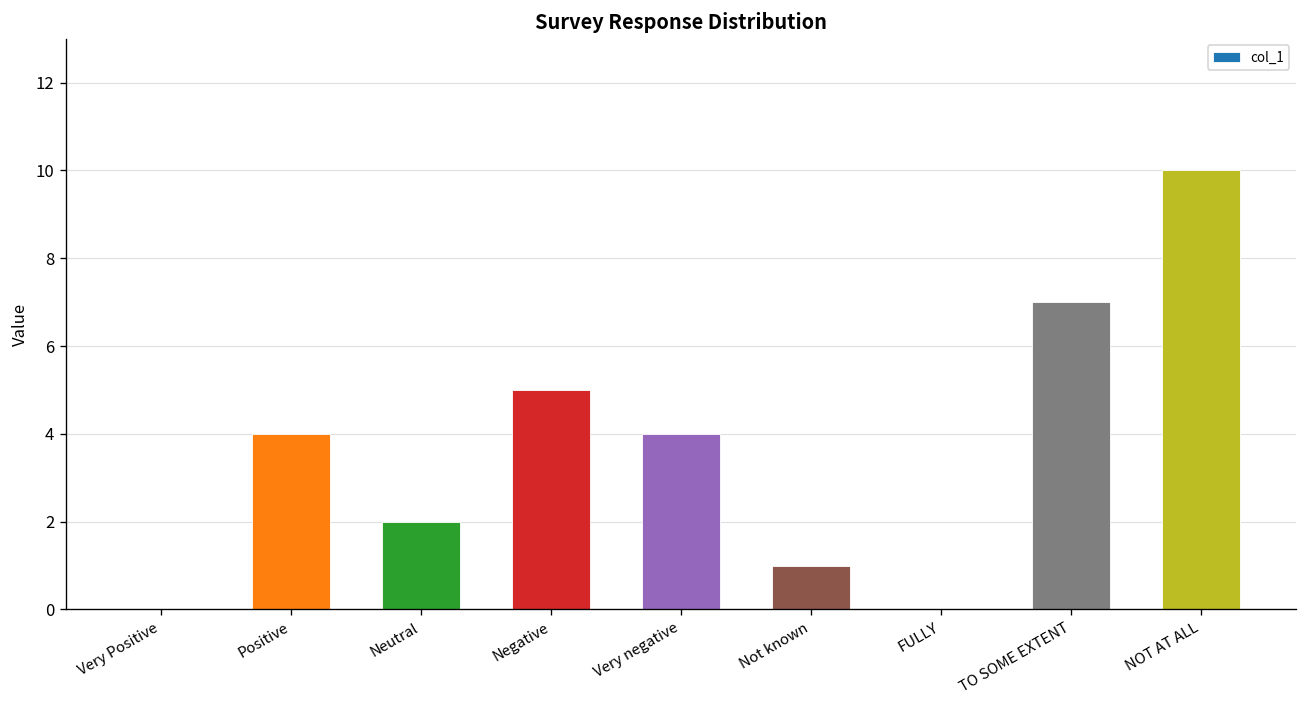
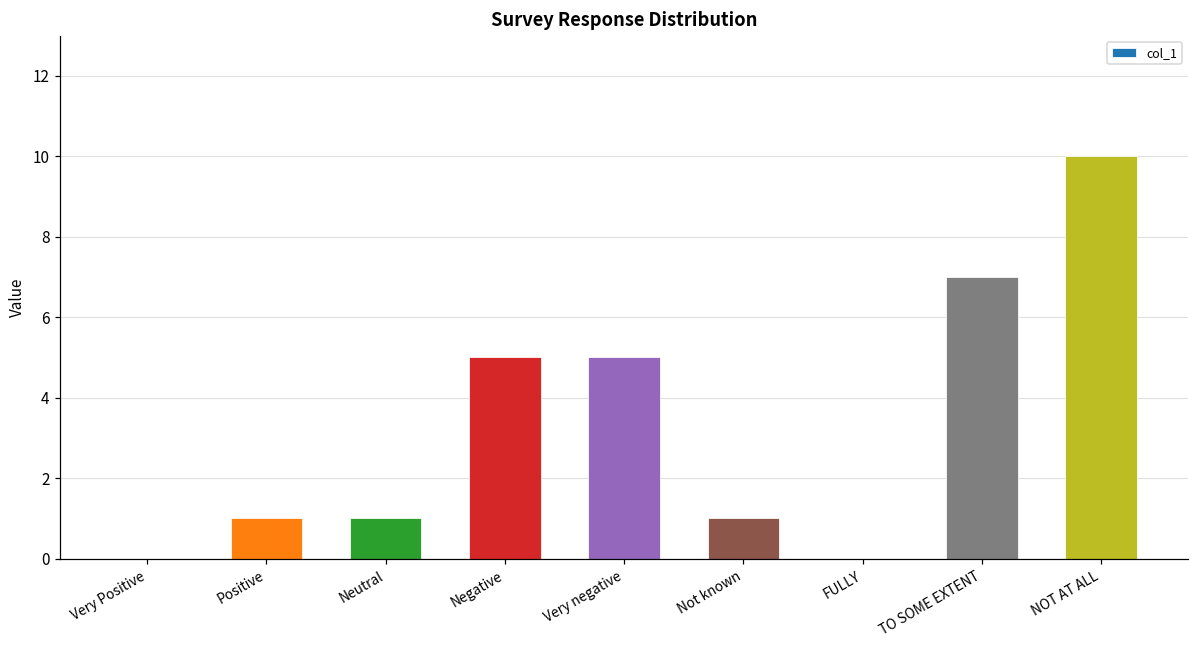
Positive: 4 -> 1
Neutral: 2 -> 1
Very negative: 4 -> 5
